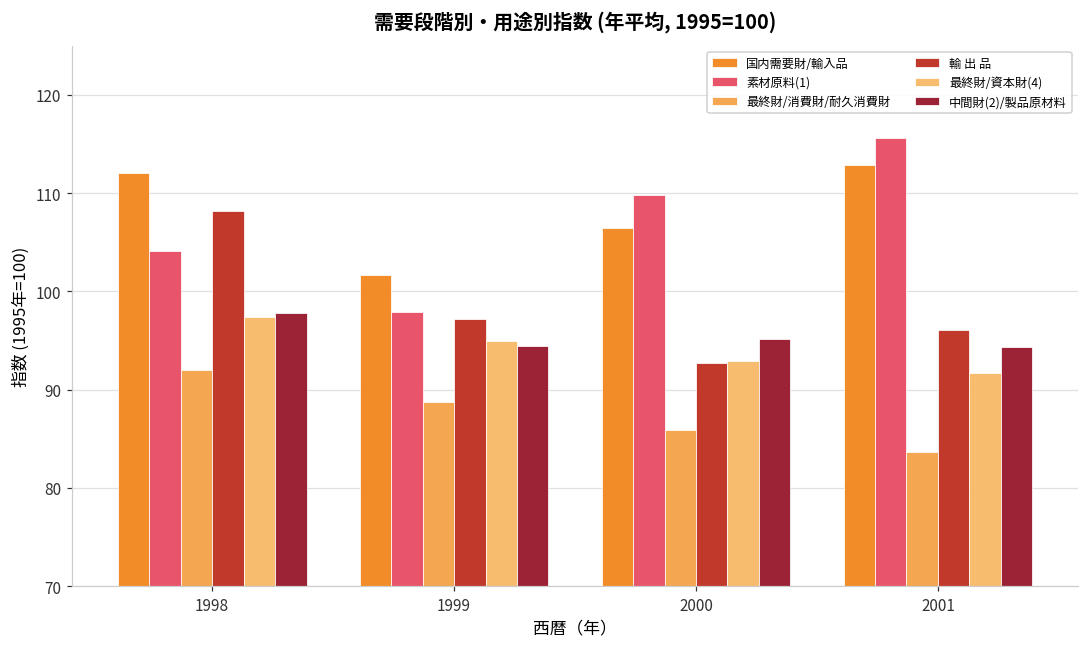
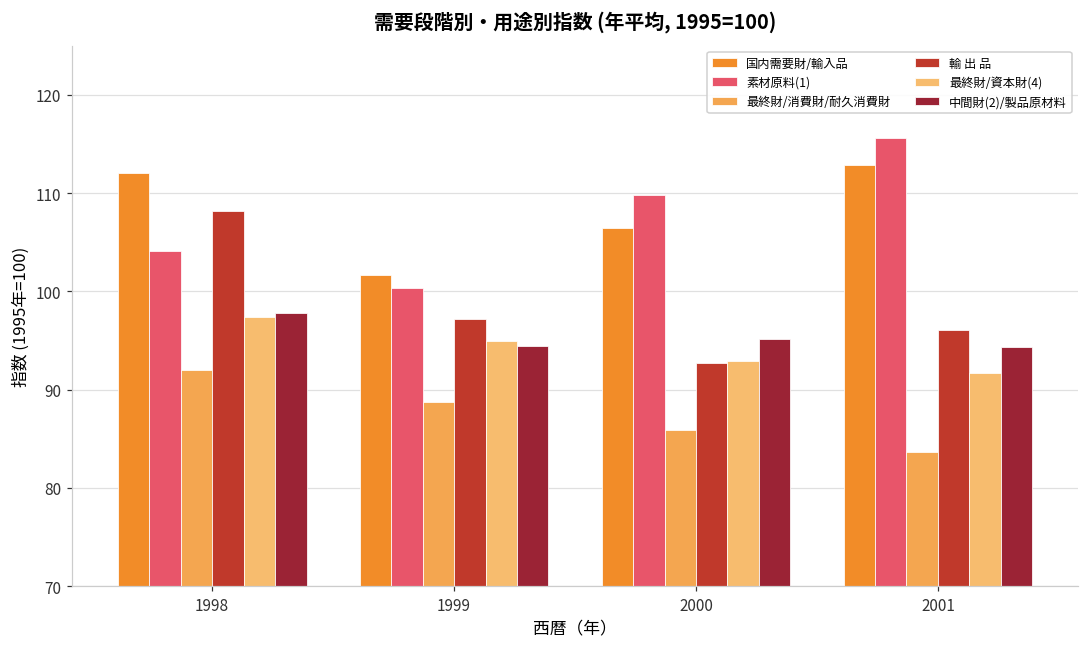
素材原料(1), 1999: 98 -> 100
